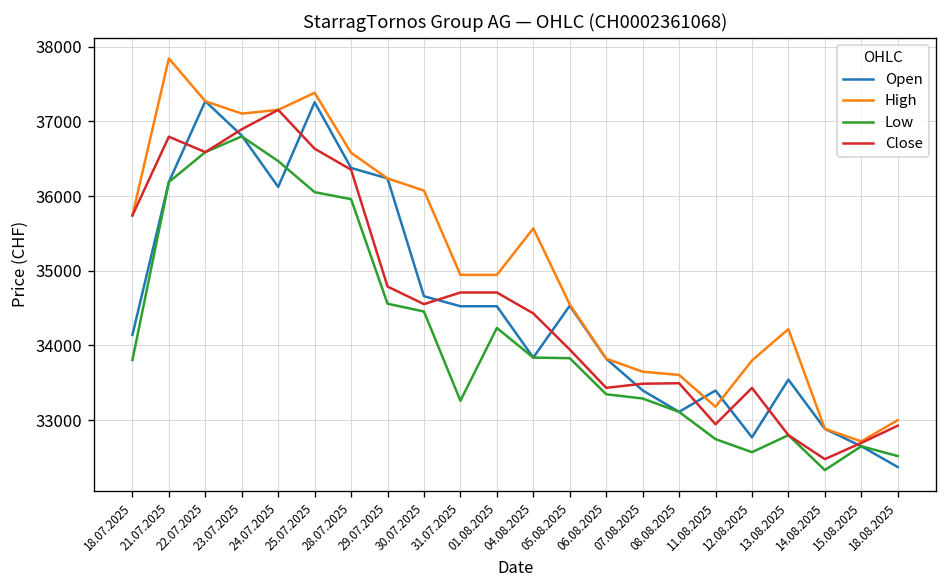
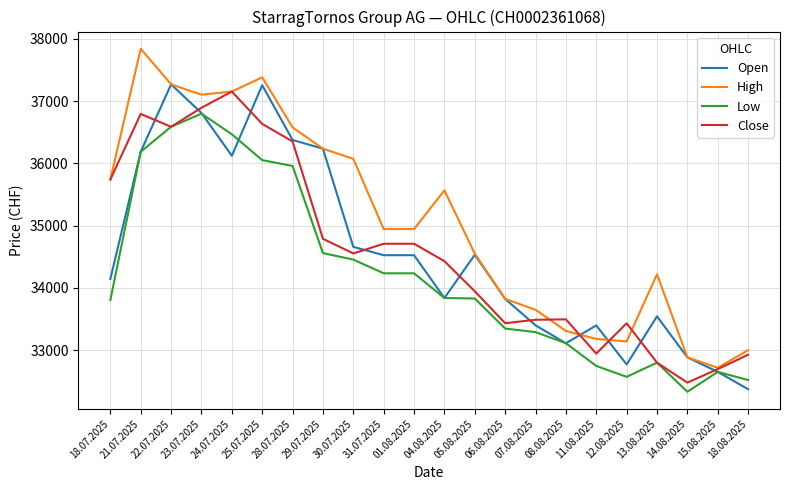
Low, 31.07.2025: 33300 -> 34200
High, 08.08.2025: 33600 -> 33300
High, 12.08.2025: 33800 -> 33100
